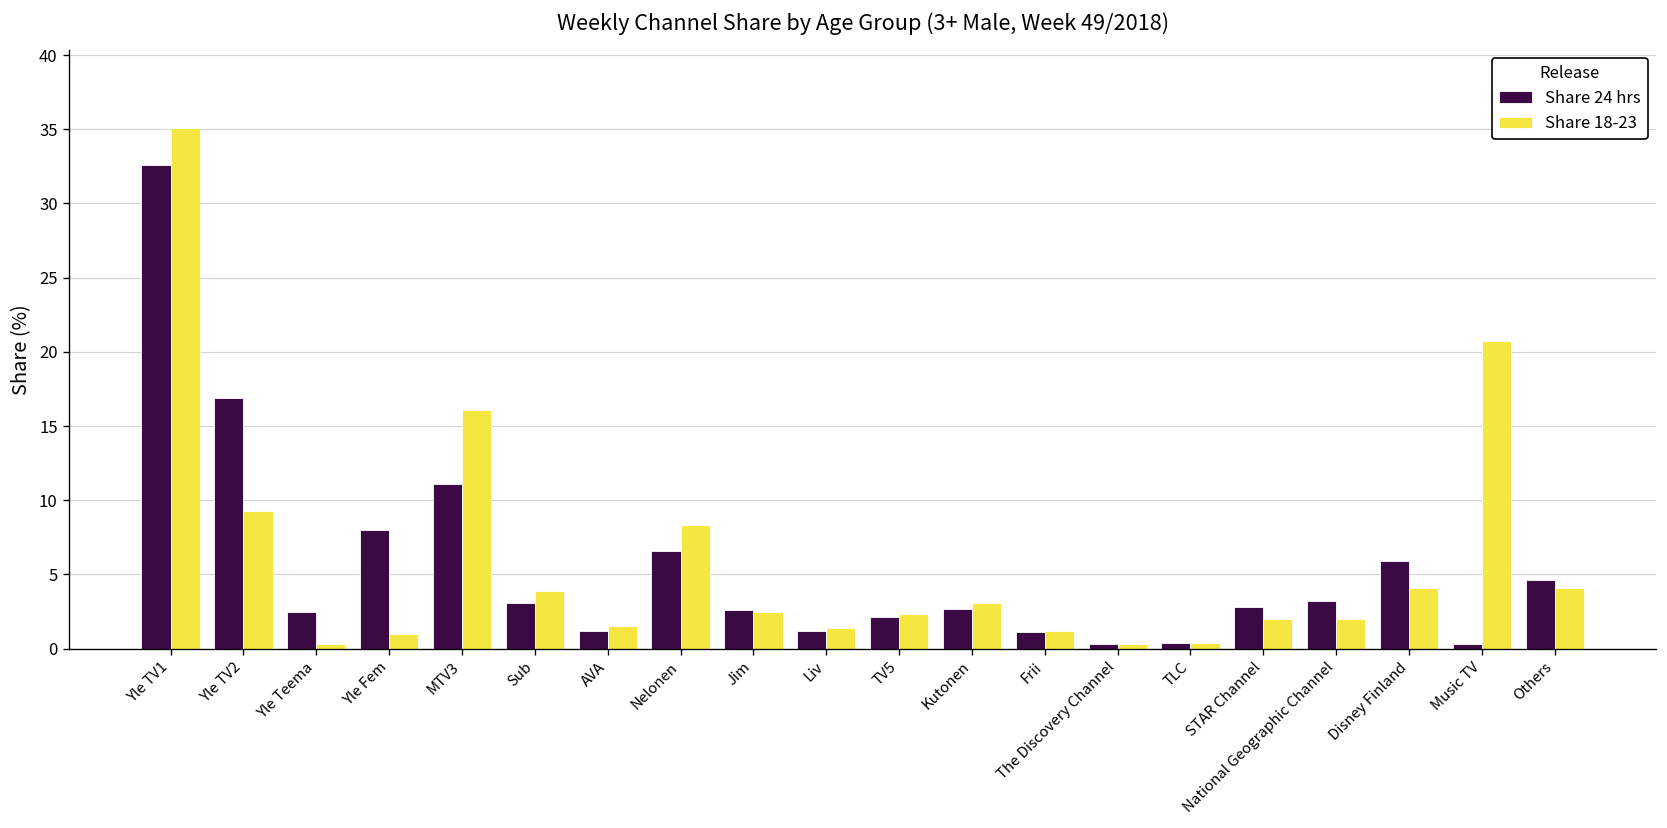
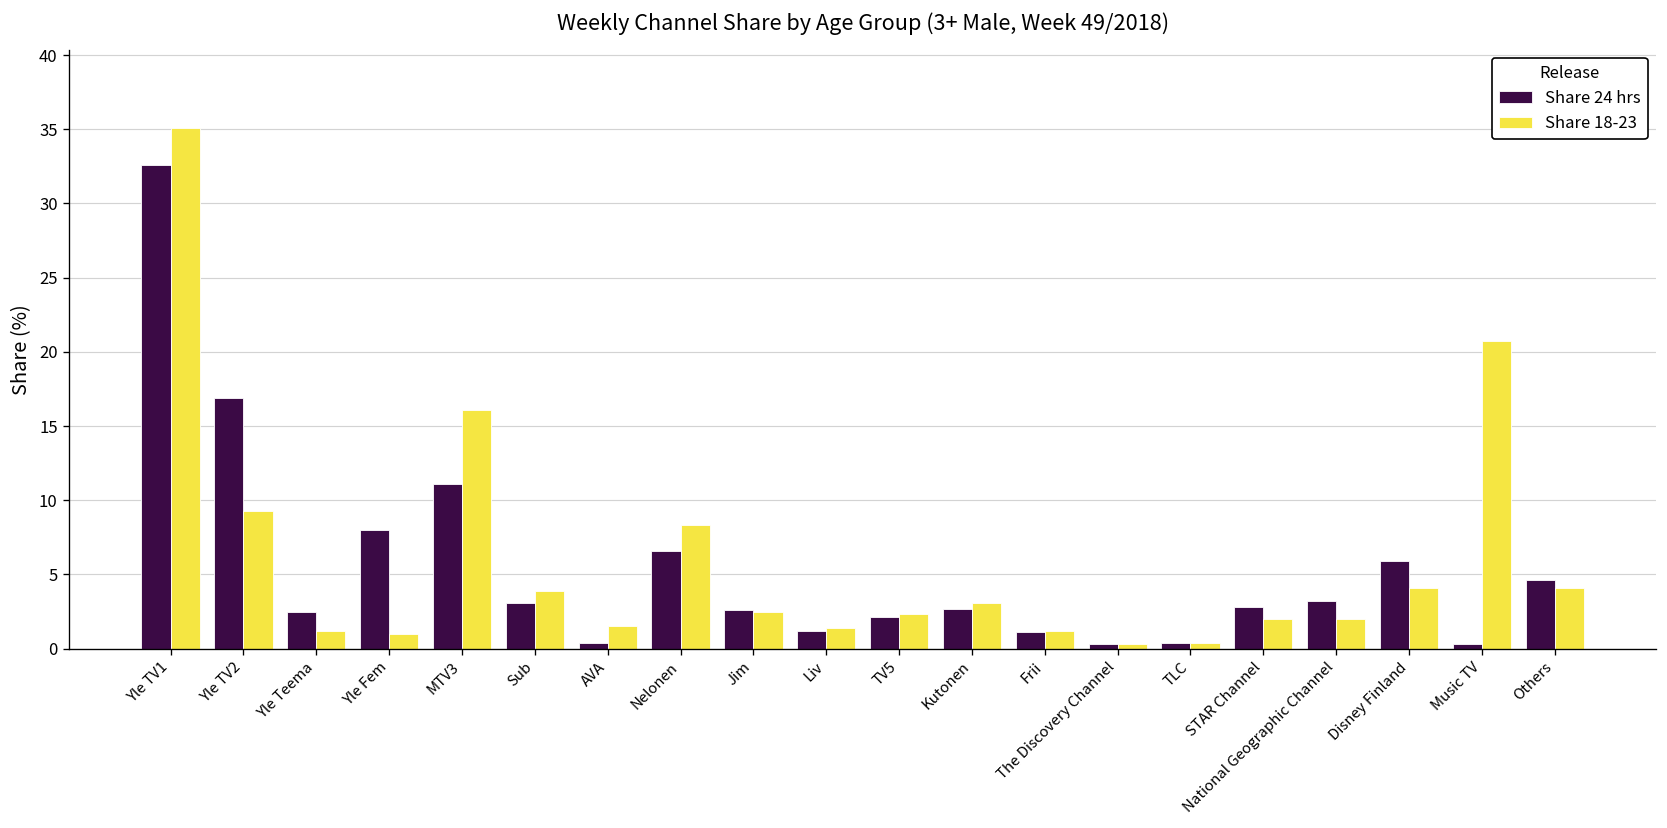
Share 18-23, Yle Teema: 0.3 -> 1.2
Share 24 hrs, AVA: 1.2 -> 0.4
